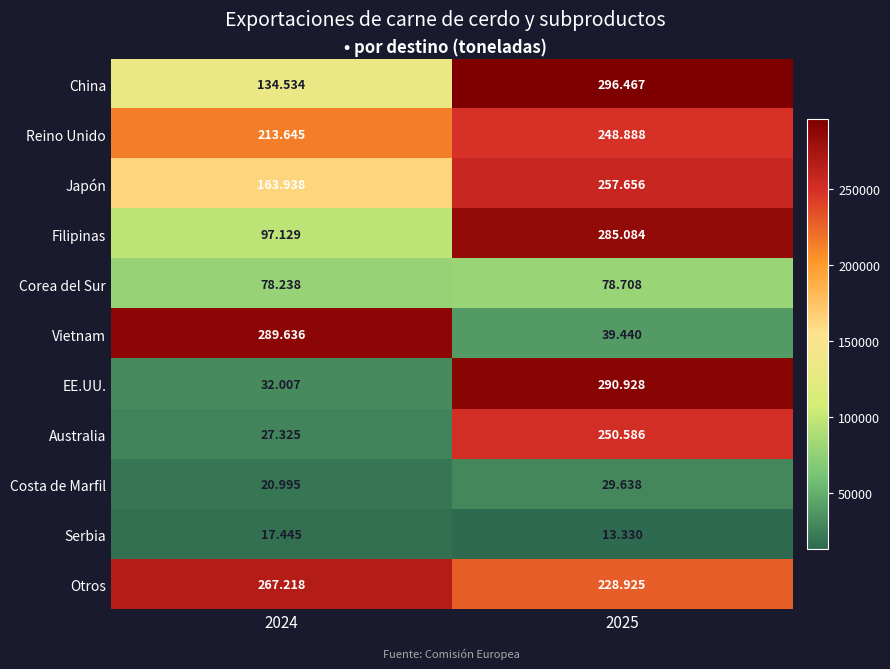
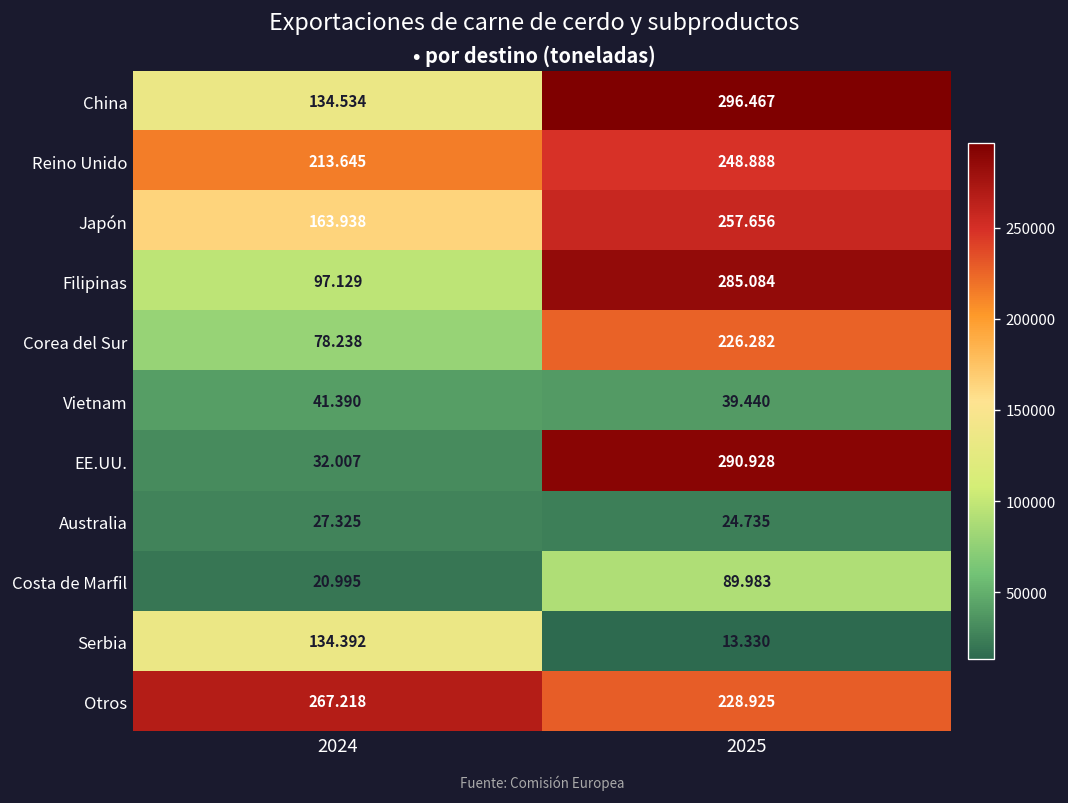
Corea del Sur, 2025: 78.708 -> 226.282
Vietnam, 2024: 289.636 -> 41.390
Australia, 2025: 250.586 -> 24.735
Costa de Marfil, 2025: 29.638 -> 89.983
Serbia, 2024: 17.445 -> 134.392
